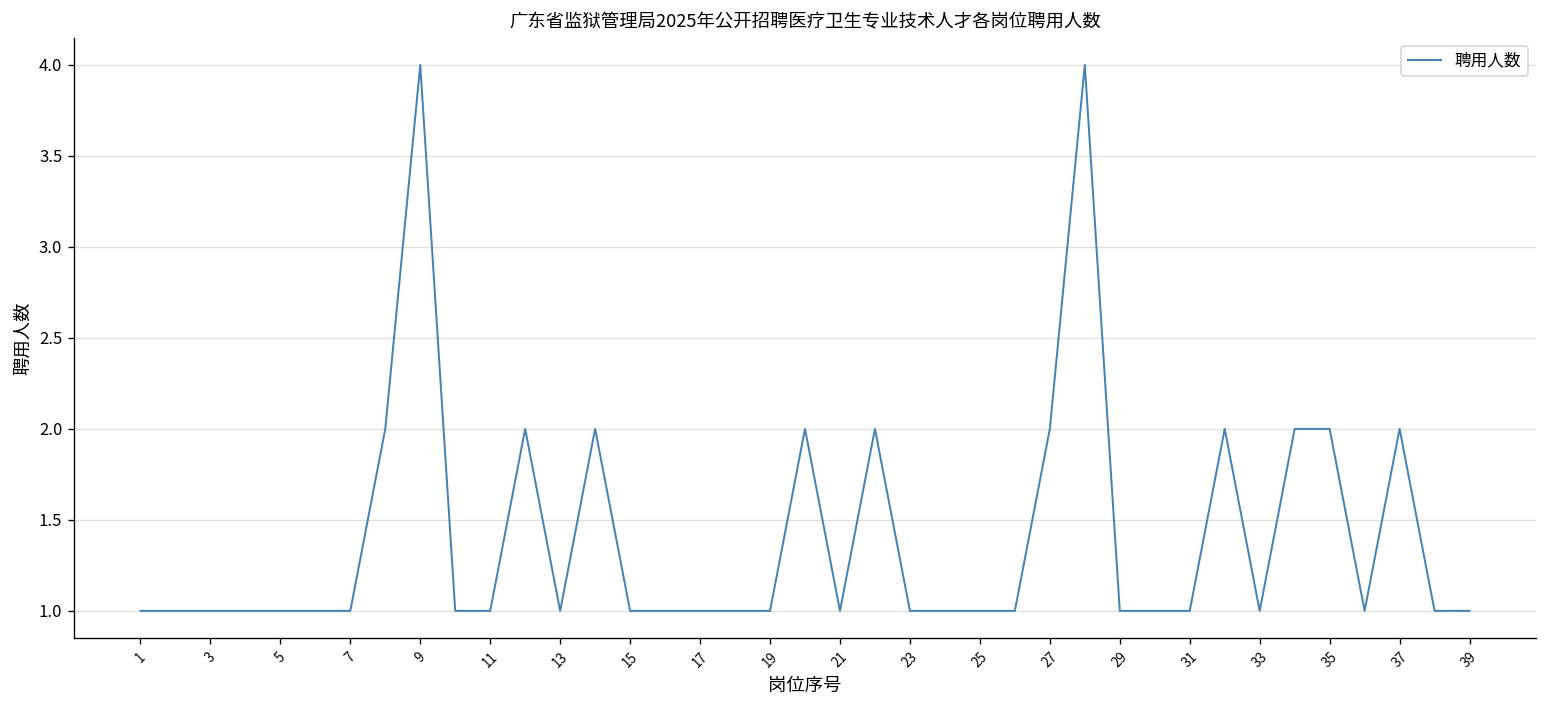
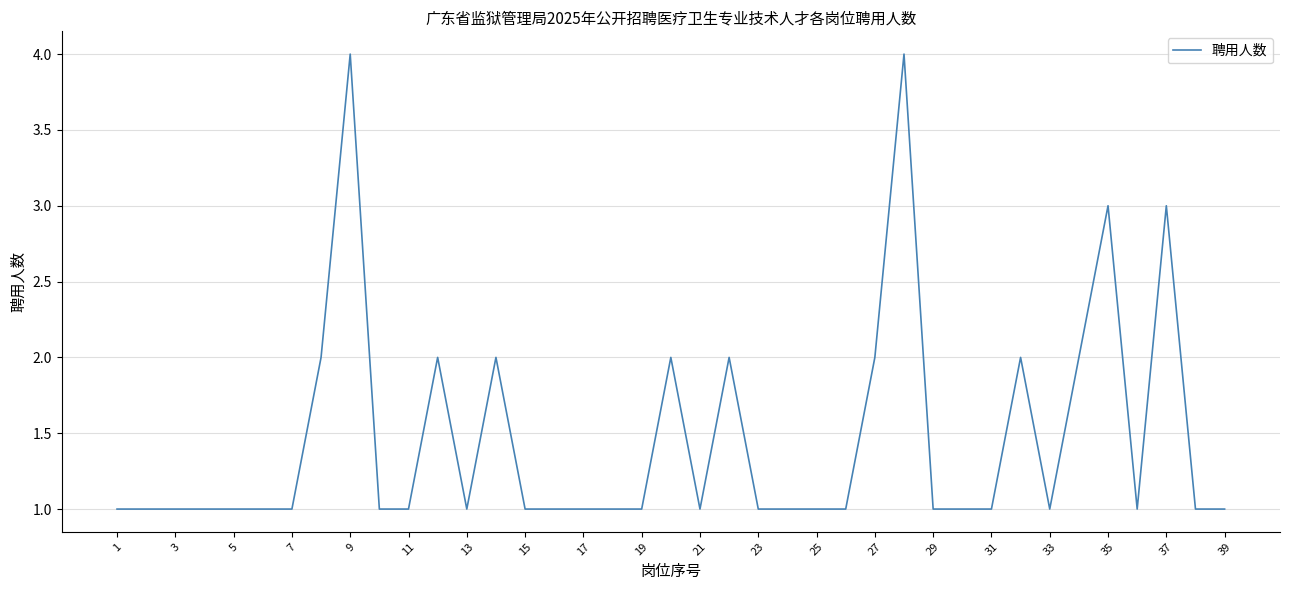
35: 2 -> 3
37: 2 -> 3
